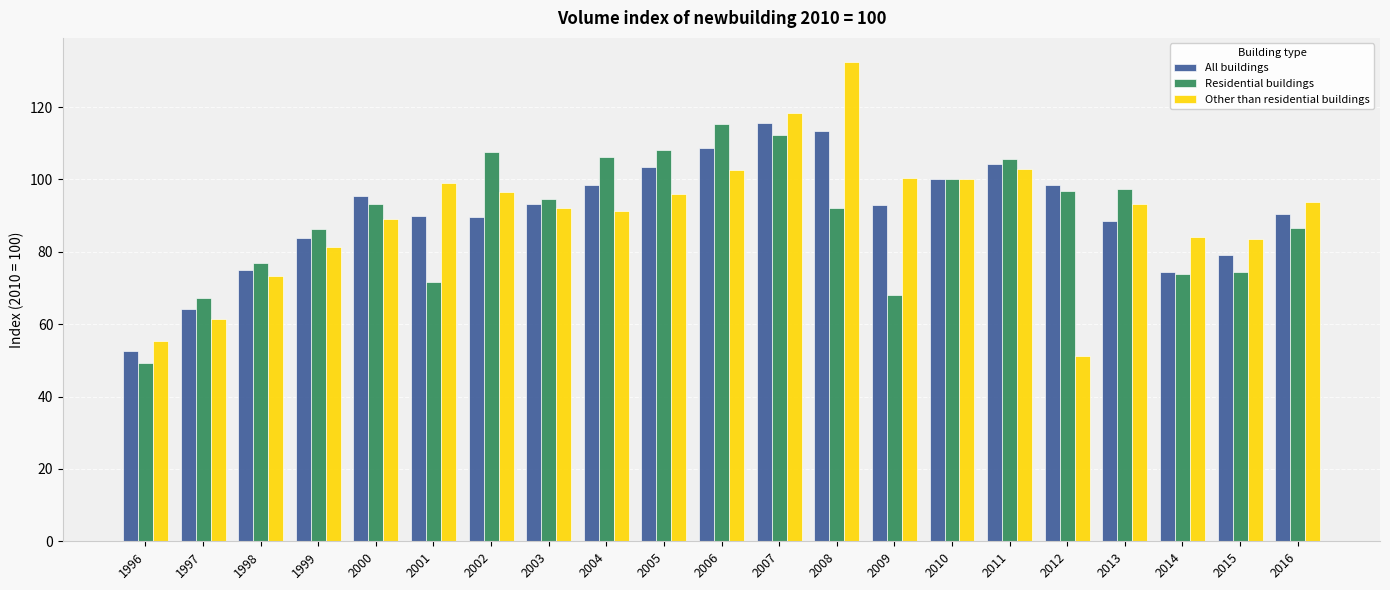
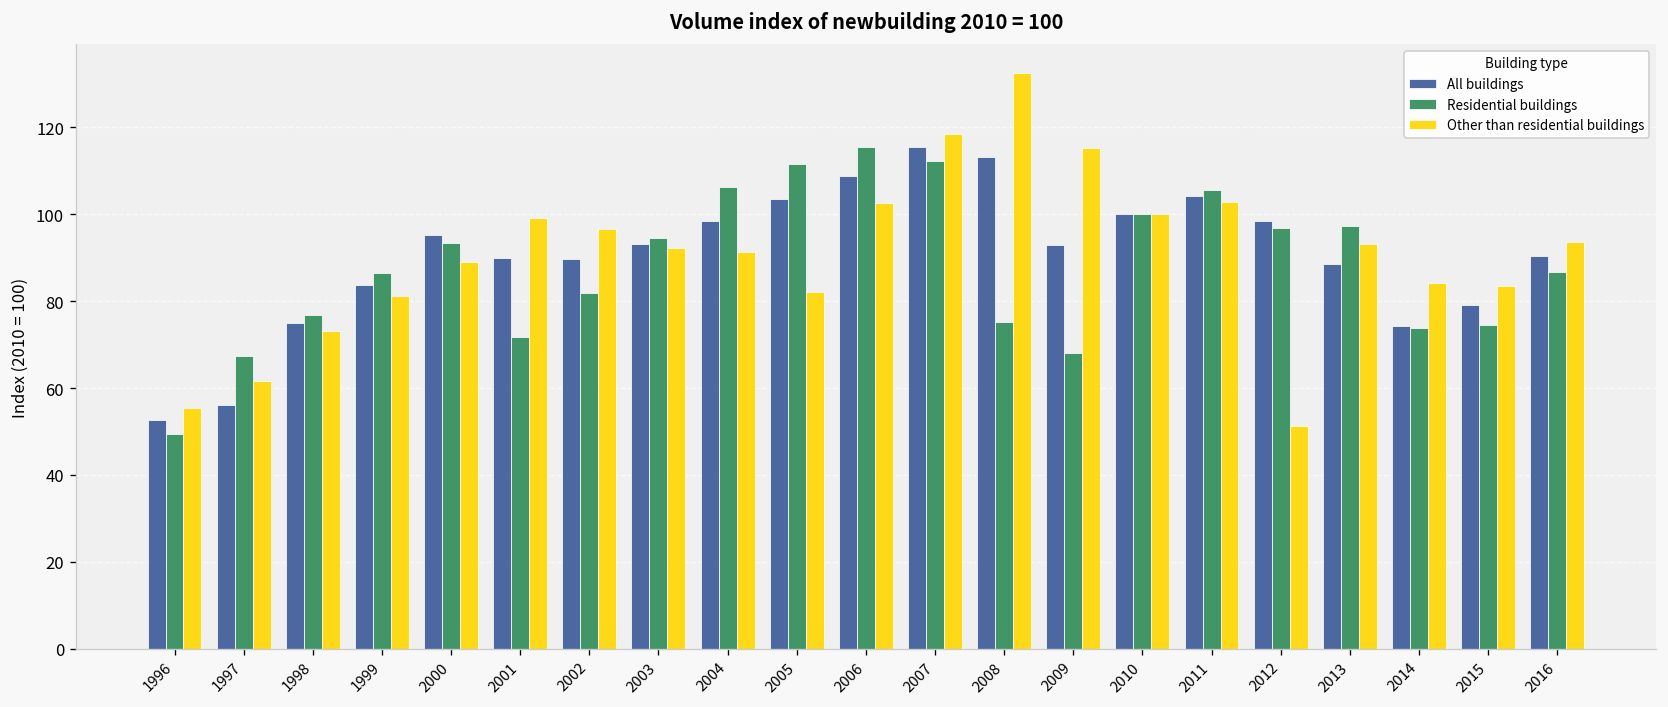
All buildings, 1997: 64 -> 56
Residential buildings, 2002: 108 -> 82
Residential buildings, 2005: 108 -> 112
Other than residential buildings, 2005: 96 -> 82
Residential buildings, 2008: 92 -> 75
Other than residential buildings, 2009: 100 -> 115
